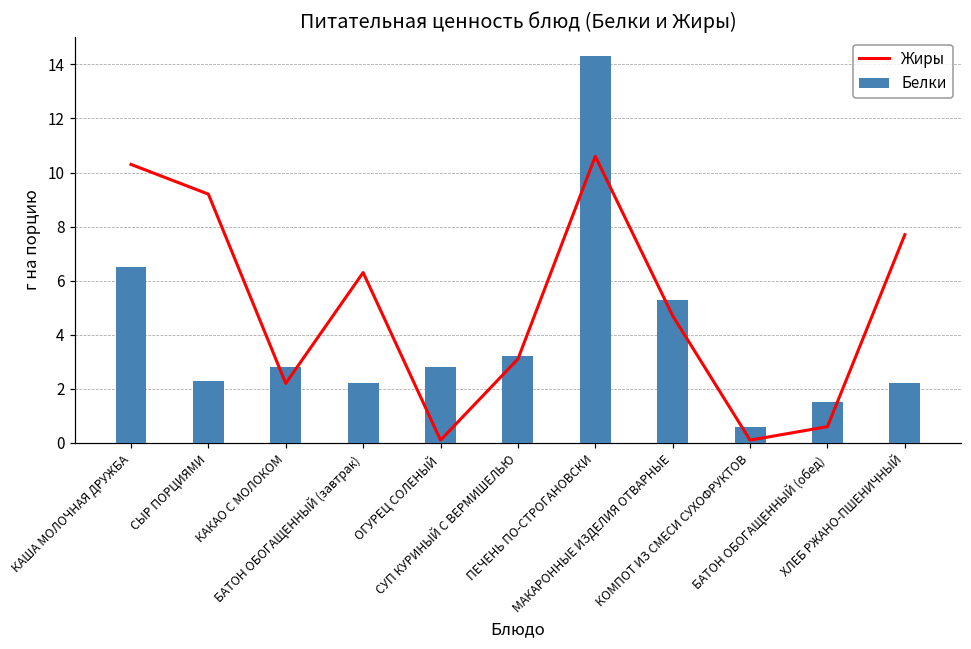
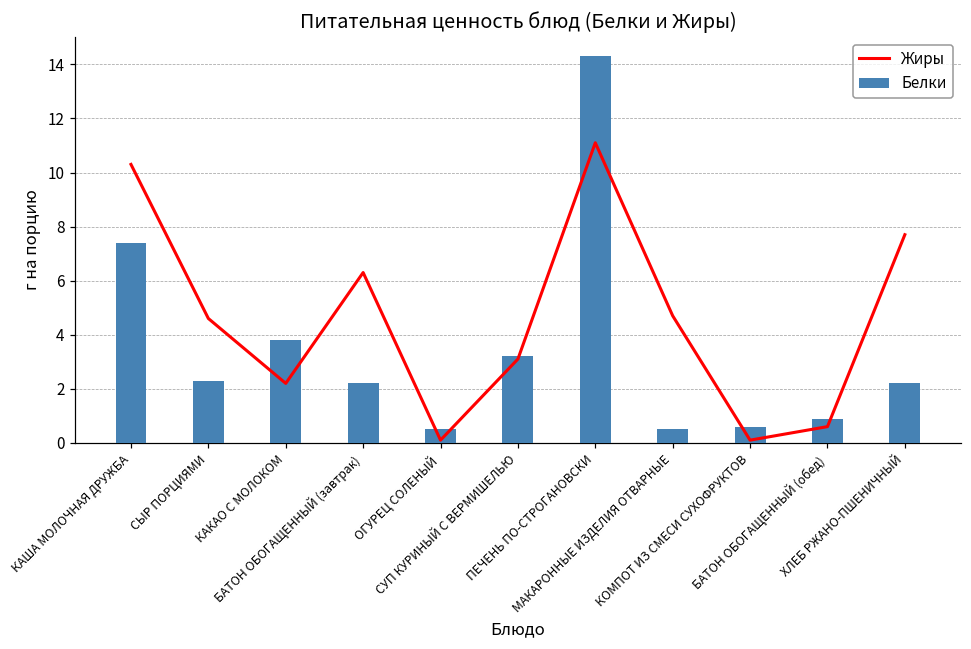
Белки, КАША МОЛОЧНАЯ ДРУЖБА: 6.5 -> 7.4
Жиры, СЫР ПОРЦИЯМИ: 9.2 -> 4.6
Белки, КАКАО С МОЛОКОМ: 2.8 -> 3.8
Белки, ОГУРЕЦ СОЛЕНЫЙ: 2.8 -> 0.5
Жиры, ПЕЧЕНЬ ПО-СТРОГАНОВСКИ: 10.6 -> 11.1
Белки, МАКАРОННЫЕ ИЗДЕЛИЯ ОТВАРНЫЕ: 5.3 -> 0.5
Белки, БАТОН ОБОГАЩЕННЫЙ (обед): 1.5 -> 0.9
